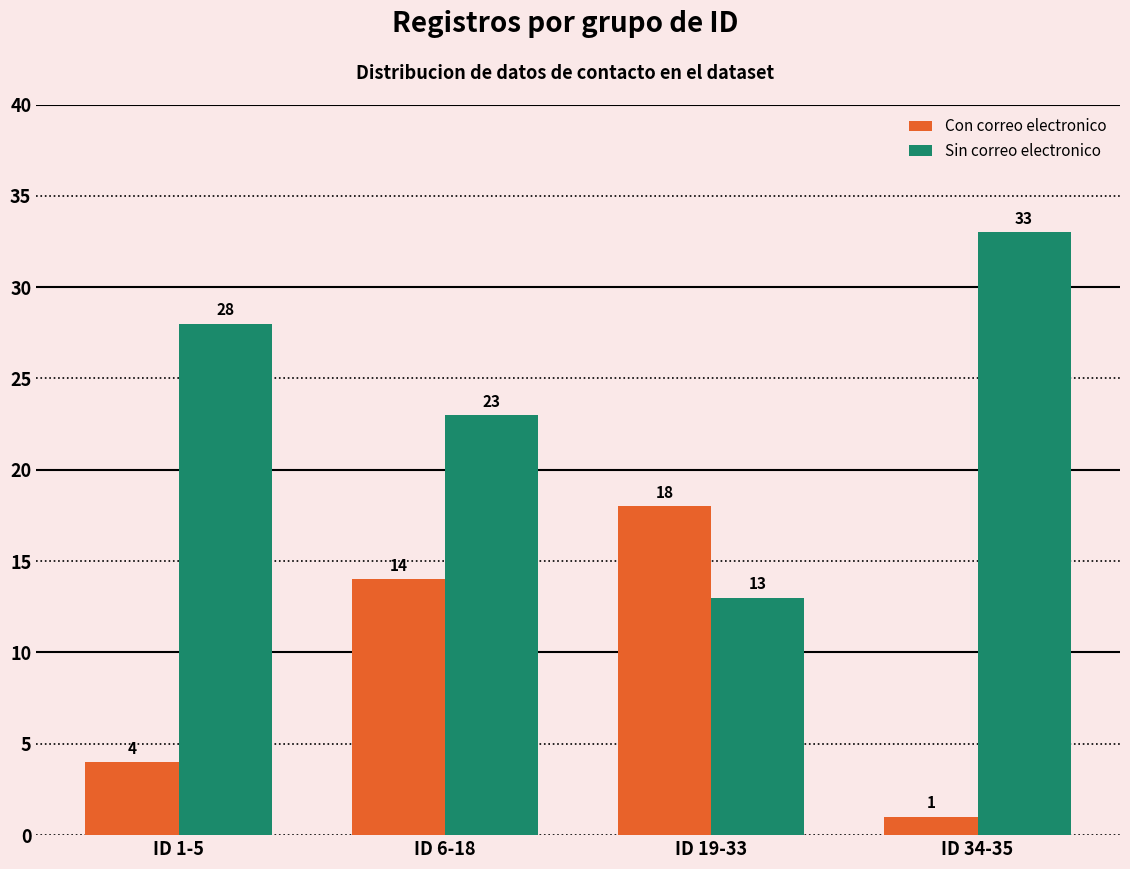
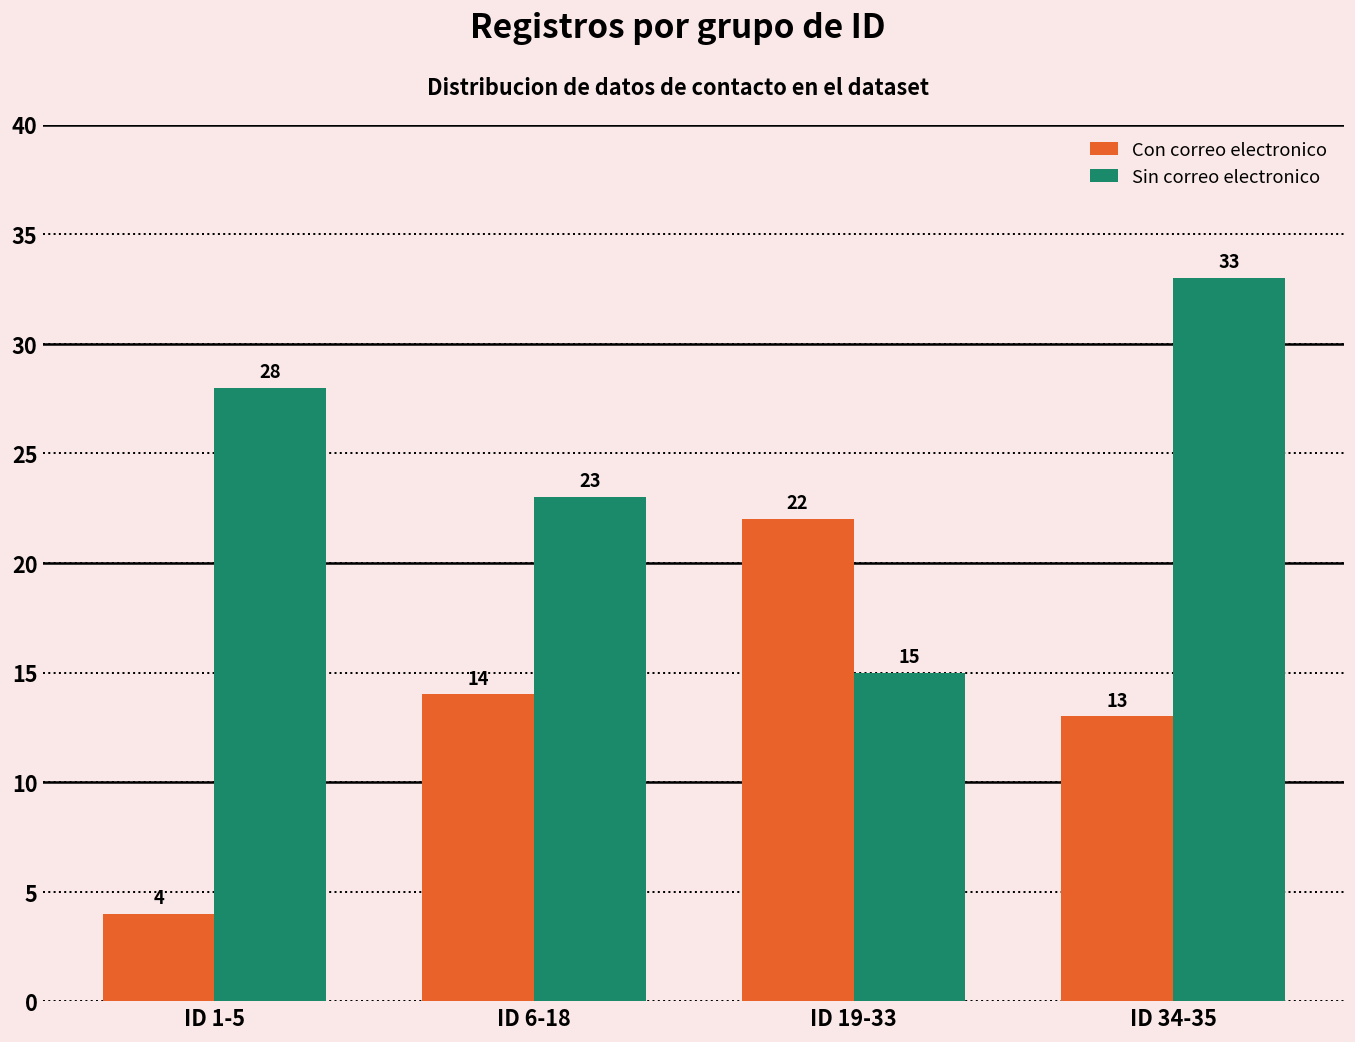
Con correo electronico, ID 19-33: 18 -> 22
Sin correo electronico, ID 19-33: 13 -> 15
Con correo electronico, ID 34-35: 1 -> 13
